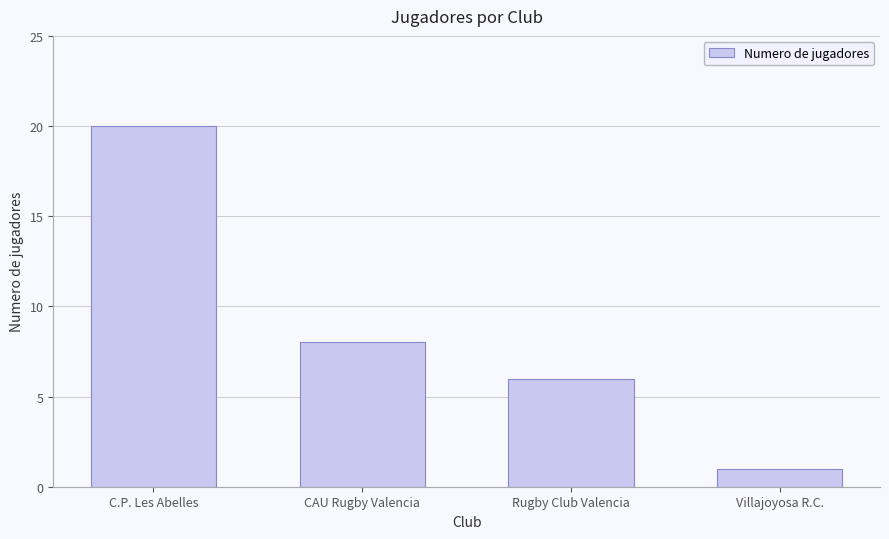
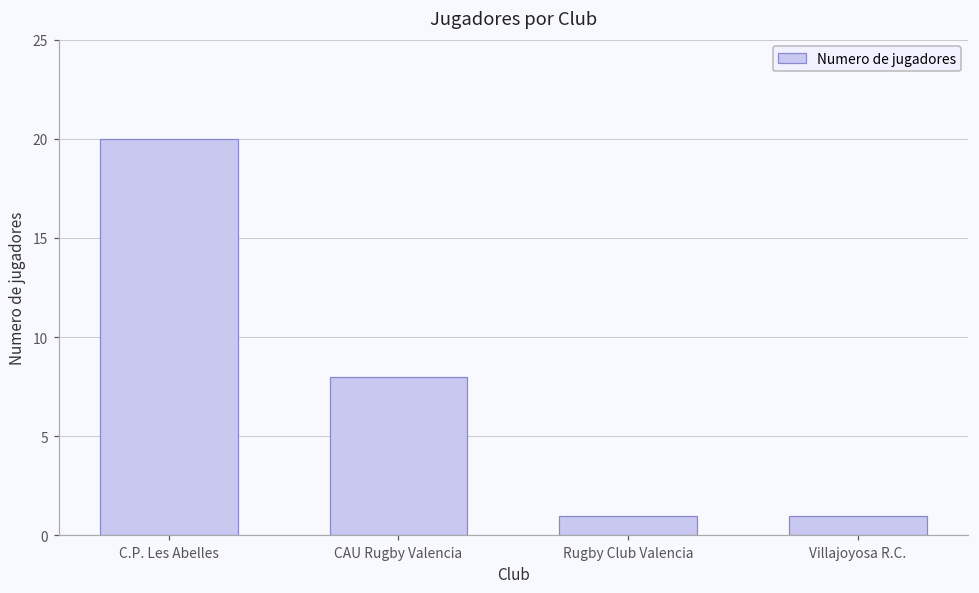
Rugby Club Valencia: 6 -> 1
